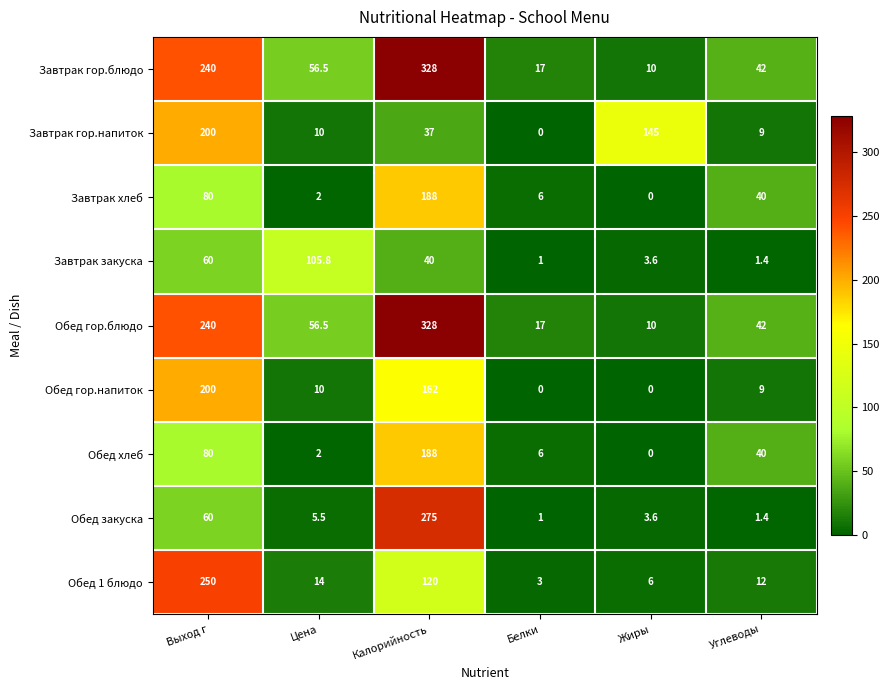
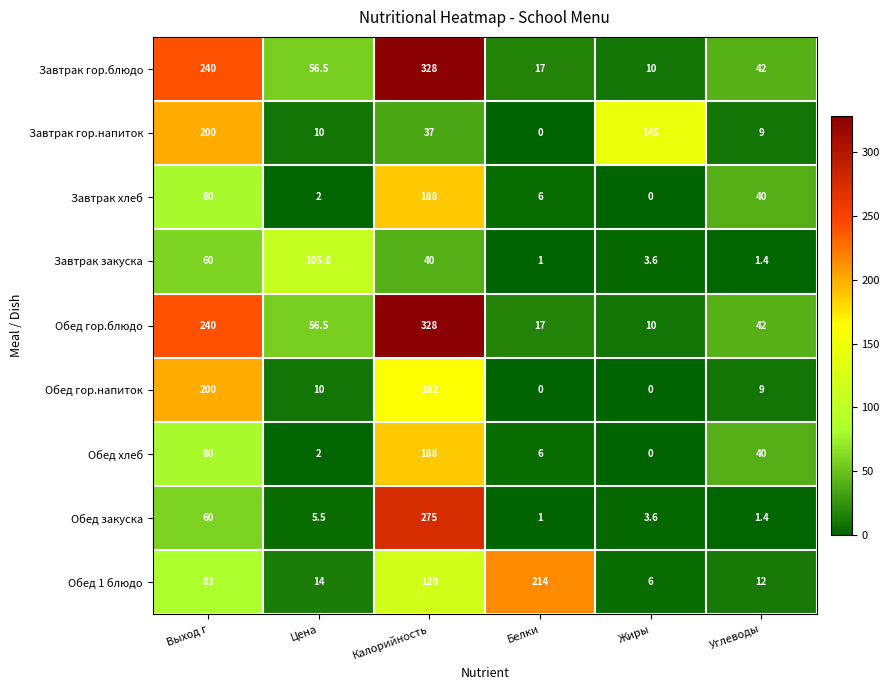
Обед 1 блюдо, Выход г: 250 -> 83
Обед 1 блюдо, Белки: 3 -> 214
